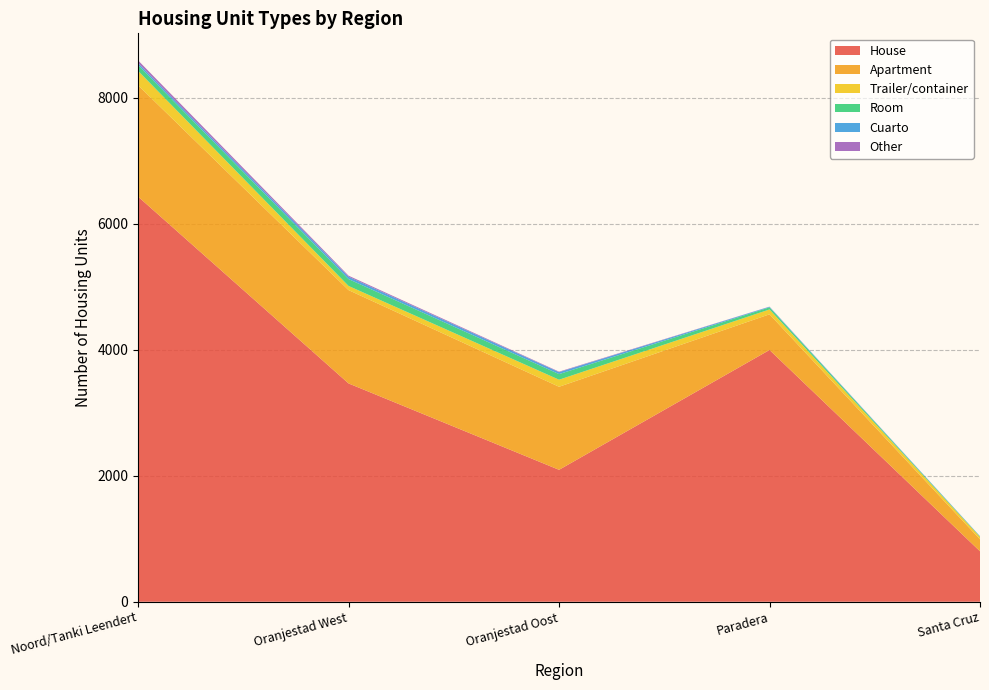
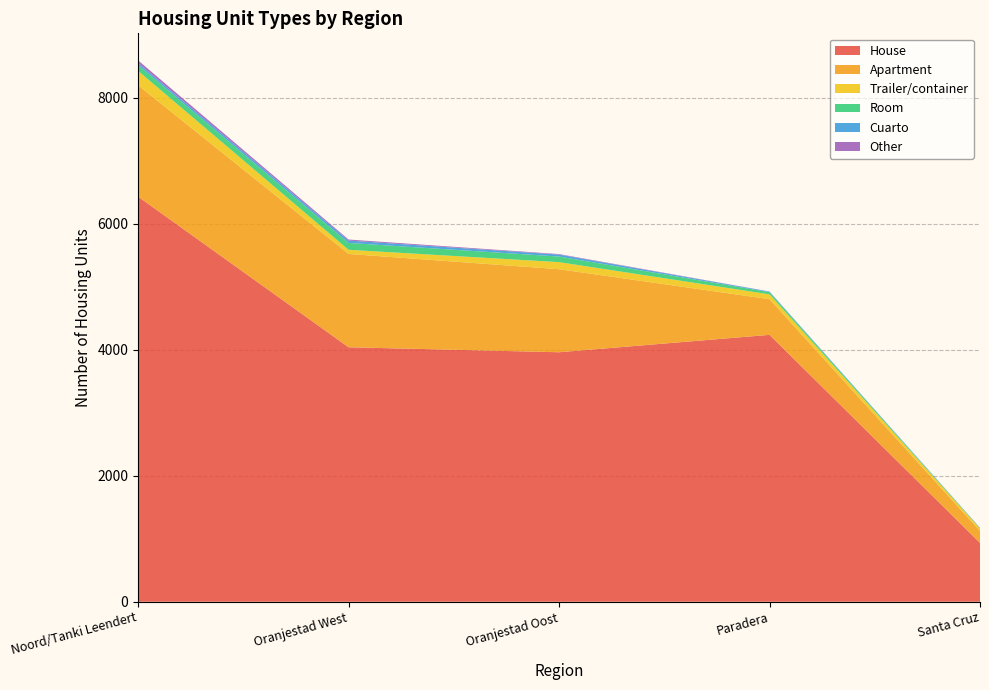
House, Oranjestad West: 3500 -> 4000
House, Oranjestad Oost: 2100 -> 4000
House, Paradera: 4000 -> 4200
House, Santa Cruz: 800 -> 900
